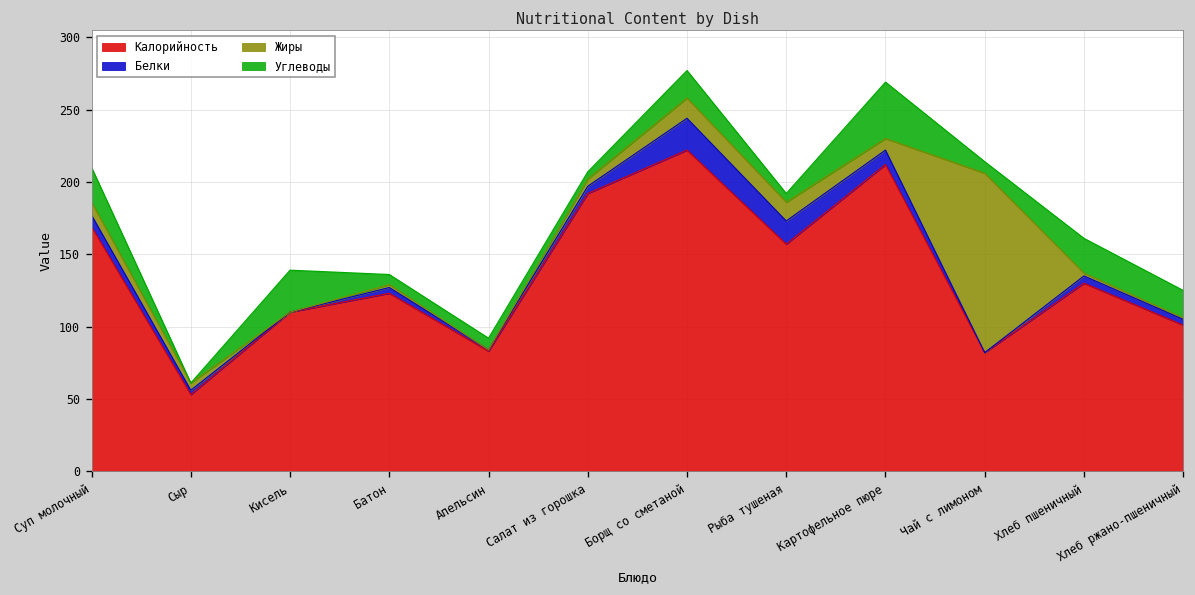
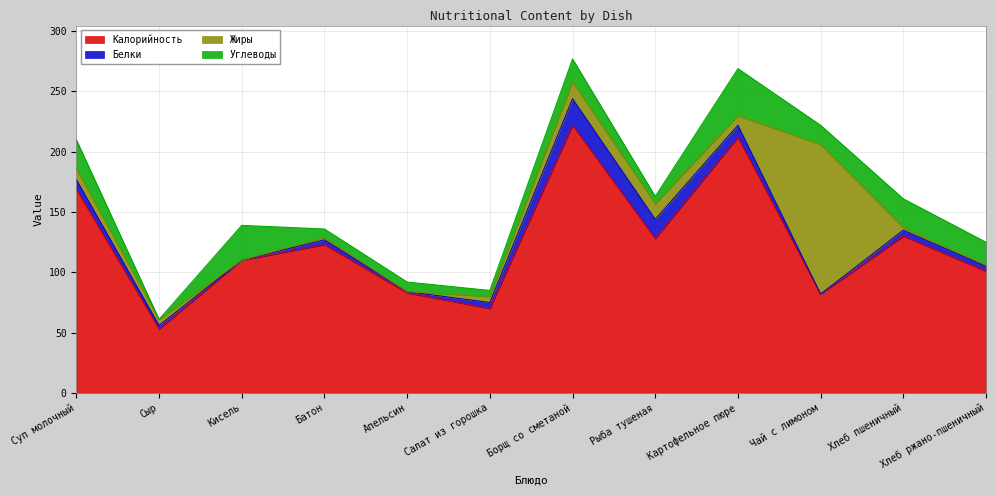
Калорийность, Салат из горошка: 192 -> 70
Калорийность, Рыба тушеная: 157 -> 128
Углеводы, Чай с лимоном: 8 -> 16
